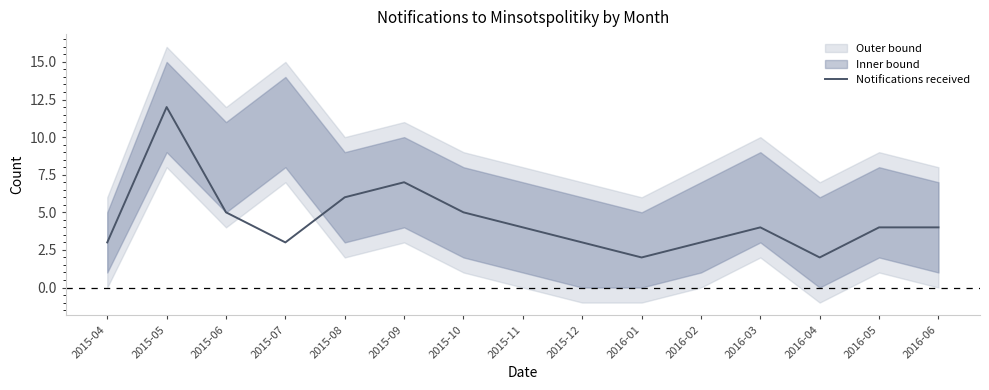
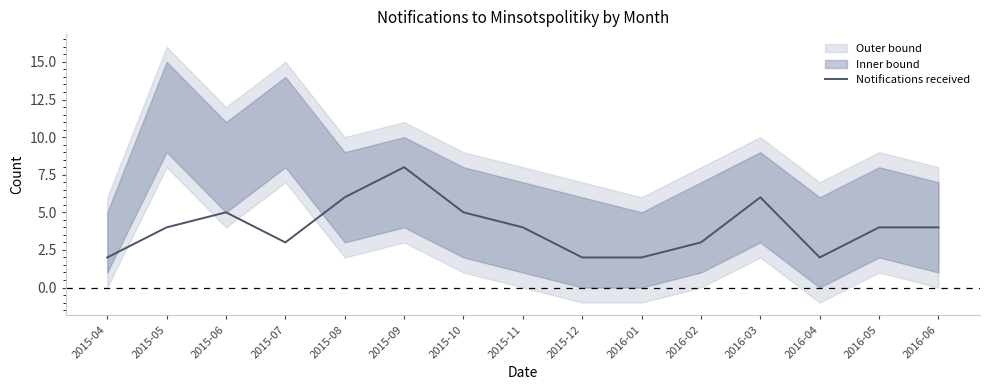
Notifications received, 2015-04: 3 -> 2
Notifications received, 2015-05: 12 -> 4
Notifications received, 2015-09: 7 -> 8
Notifications received, 2015-12: 3 -> 2
Notifications received, 2016-03: 4 -> 6
